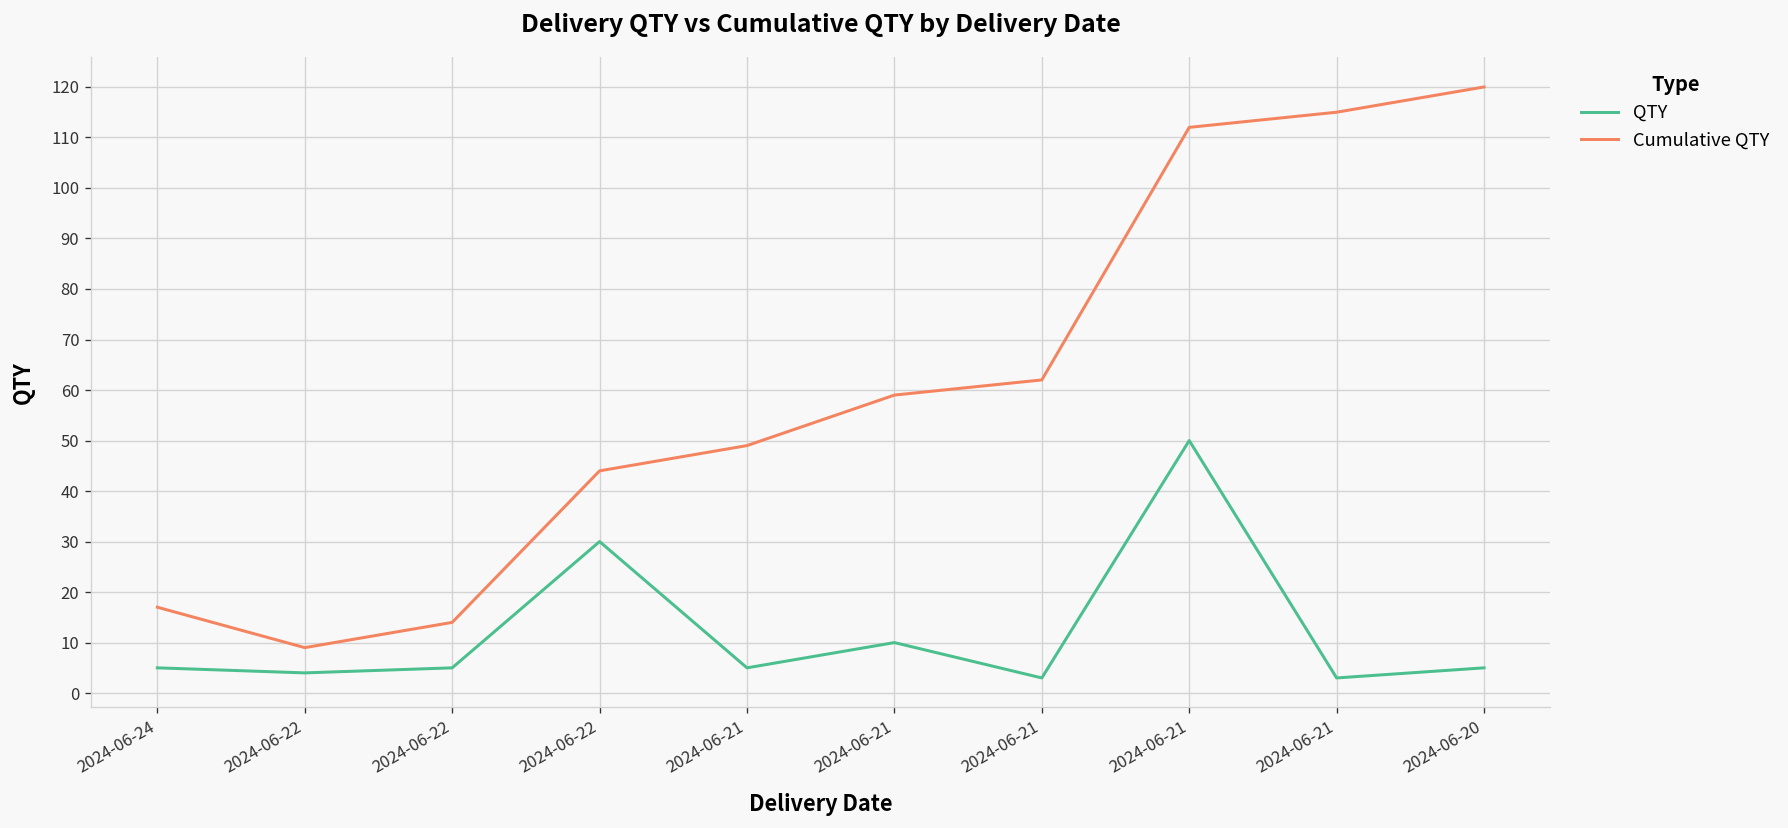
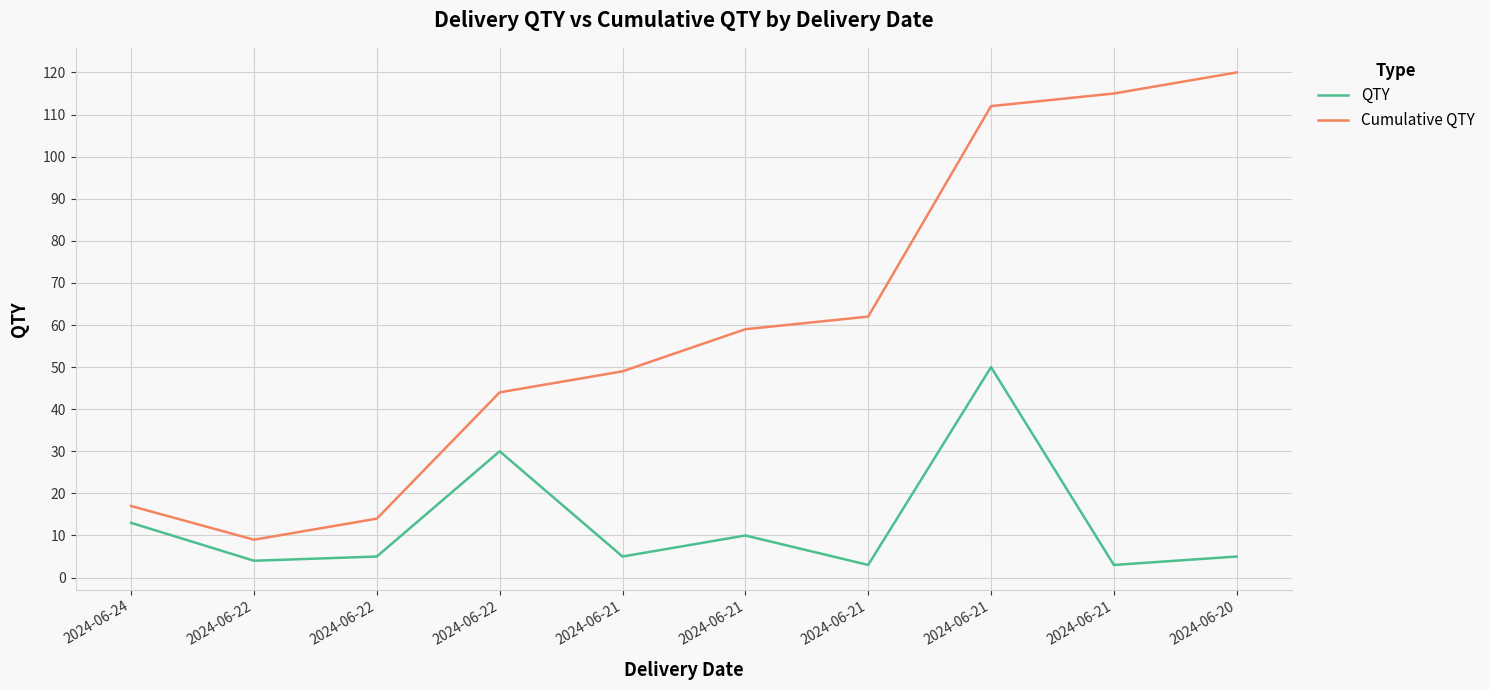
QTY, 2024-06-24: 5 -> 13
